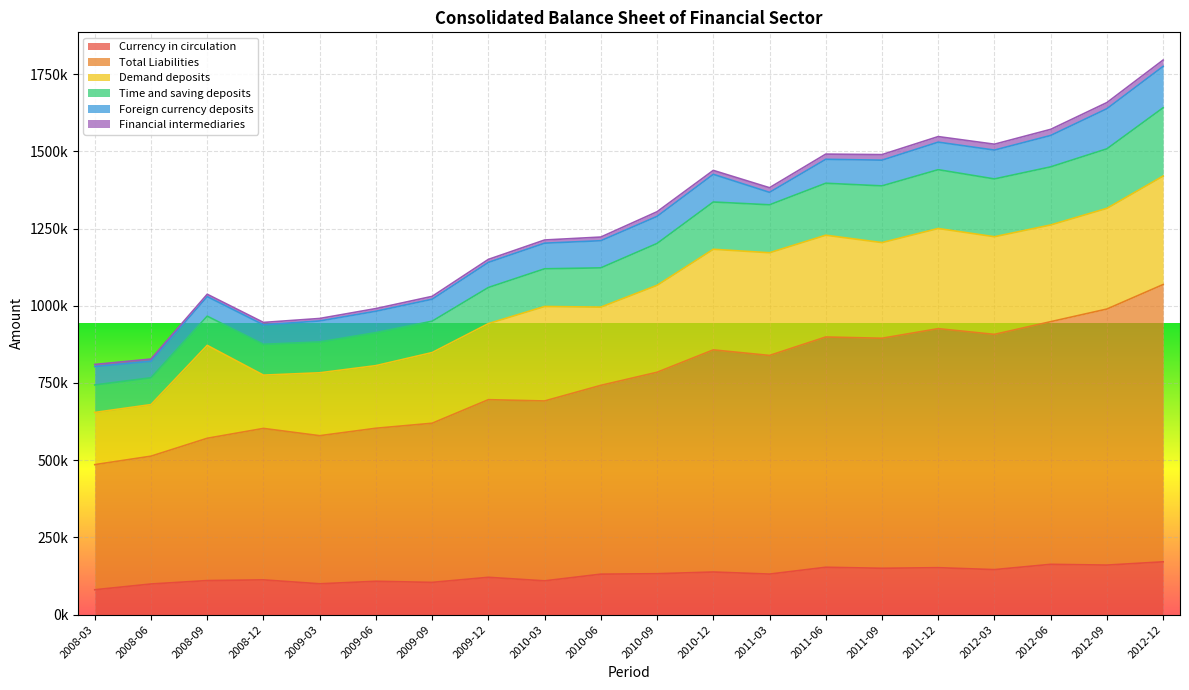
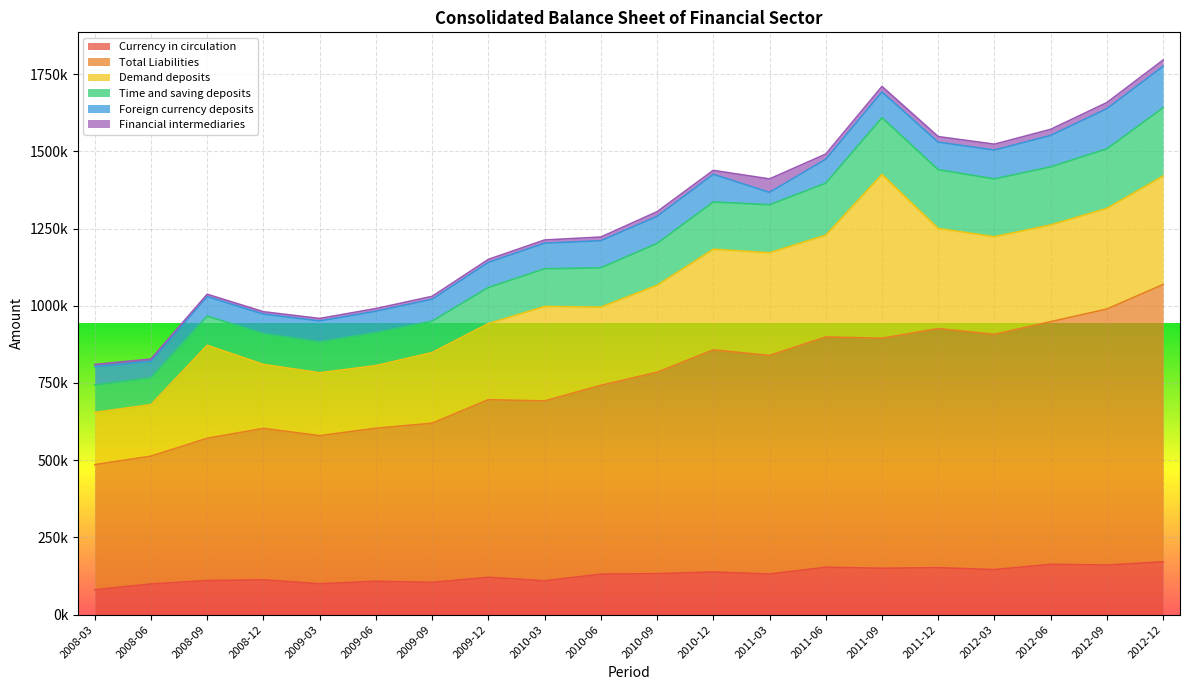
Demand deposits, 2008-12: 170000 -> 210000
Financial intermediaries, 2011-03: 20000 -> 40000
Demand deposits, 2011-09: 310000 -> 530000
